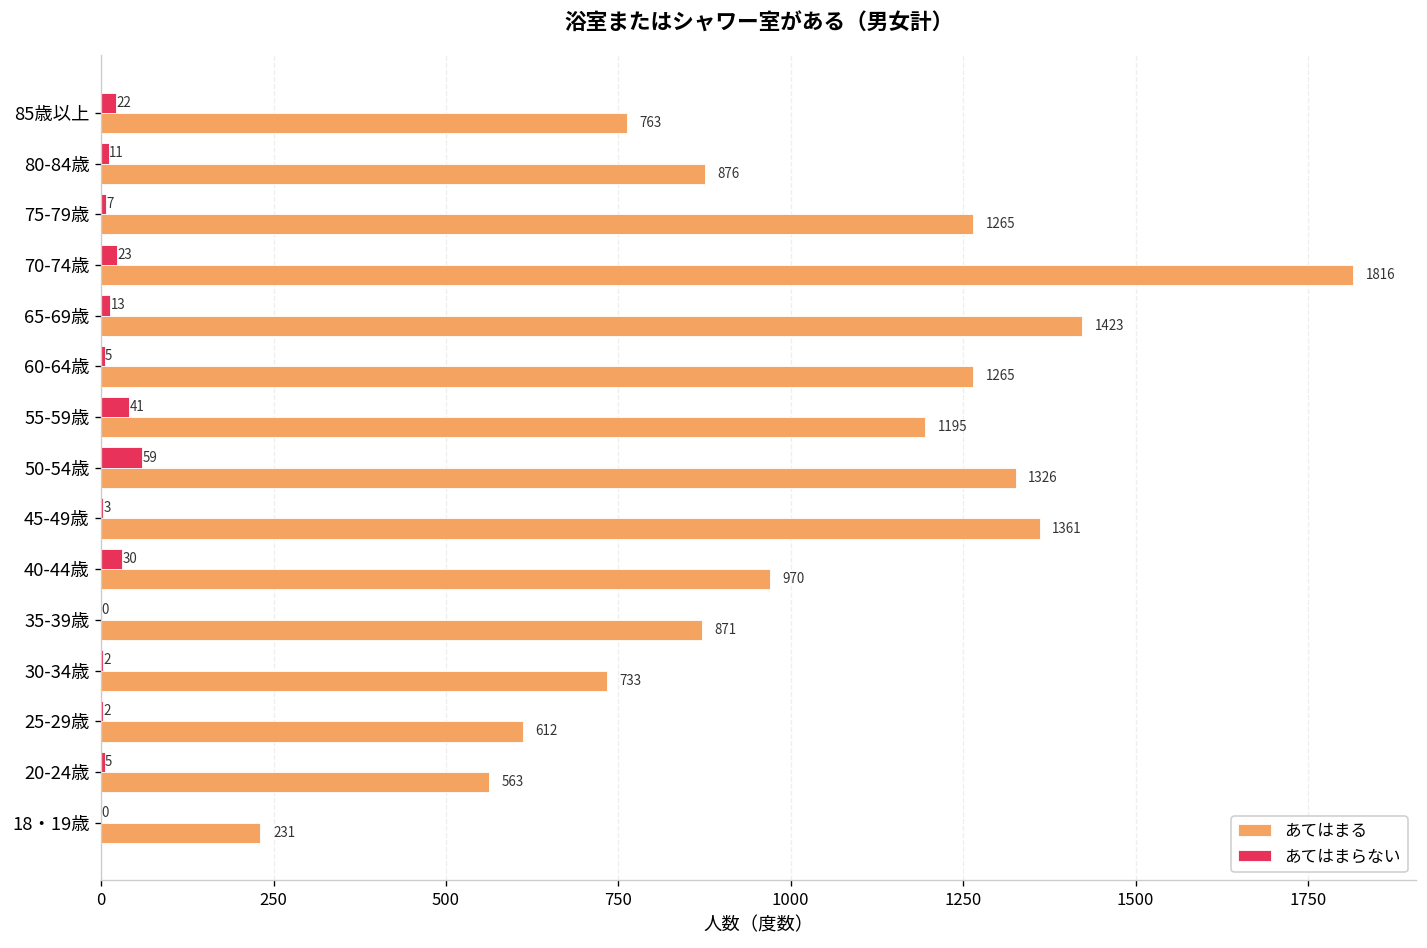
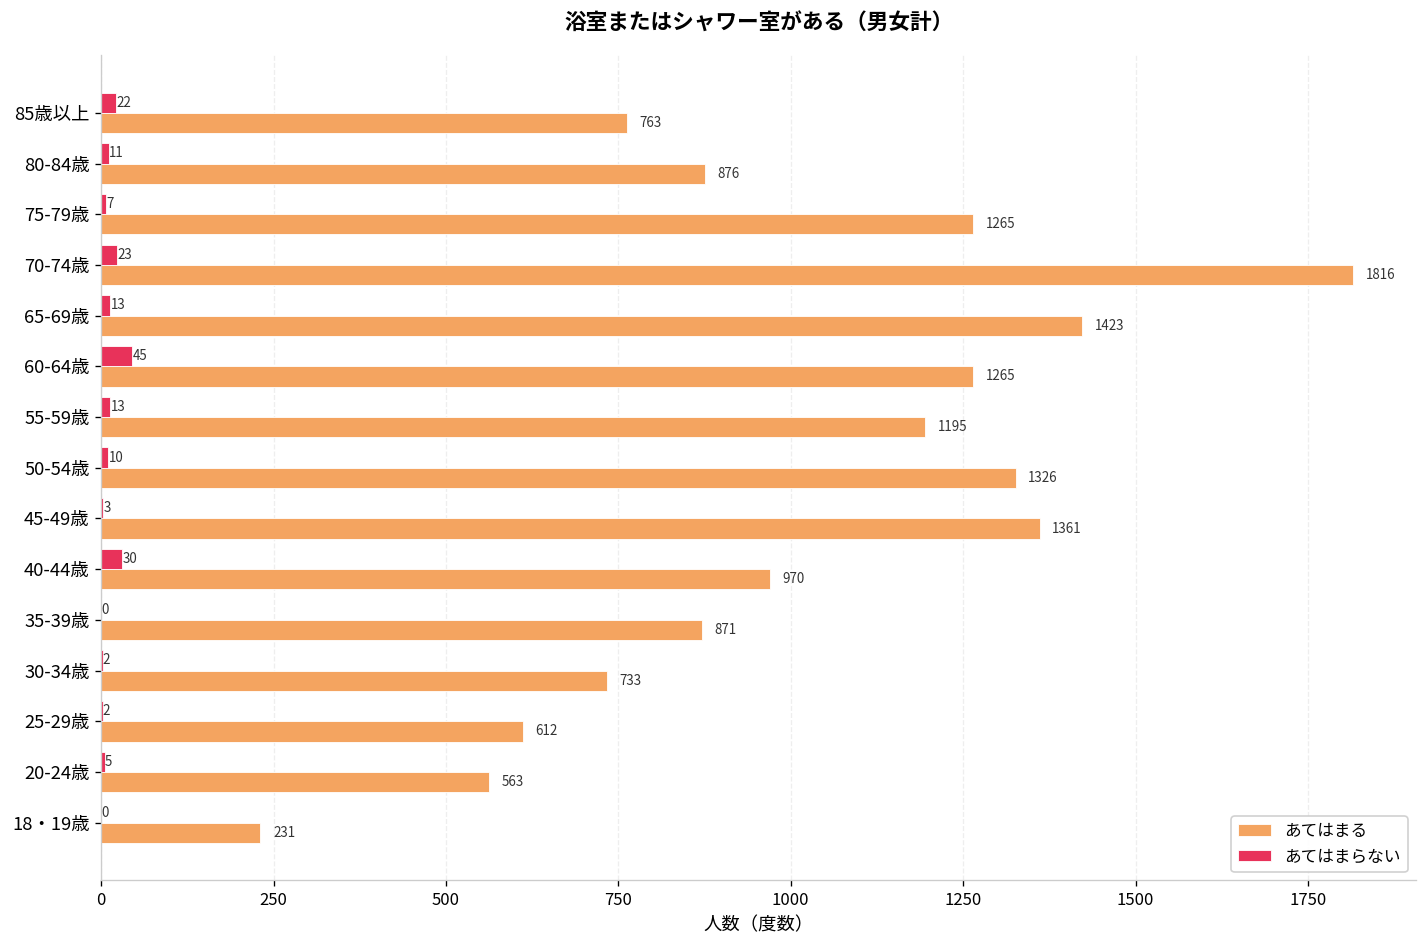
あてはまらない, 60-64歳: 5 -> 45
あてはまらない, 55-59歳: 41 -> 13
あてはまらない, 50-54歳: 59 -> 10
